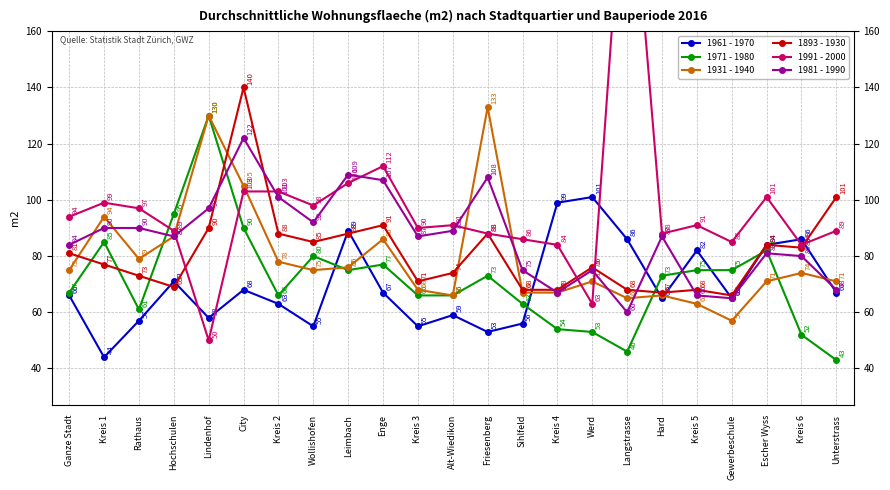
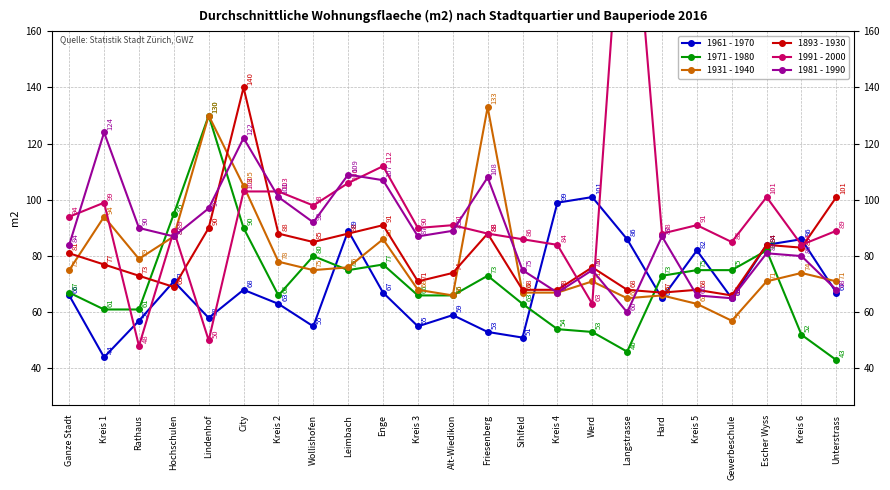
1971 - 1980, Kreis 1: 85 -> 61
1981 - 1990, Kreis 1: 90 -> 124
1991 - 2000, Rathaus: 97 -> 48
1961 - 1970, Sihlfeld: 56 -> 51
